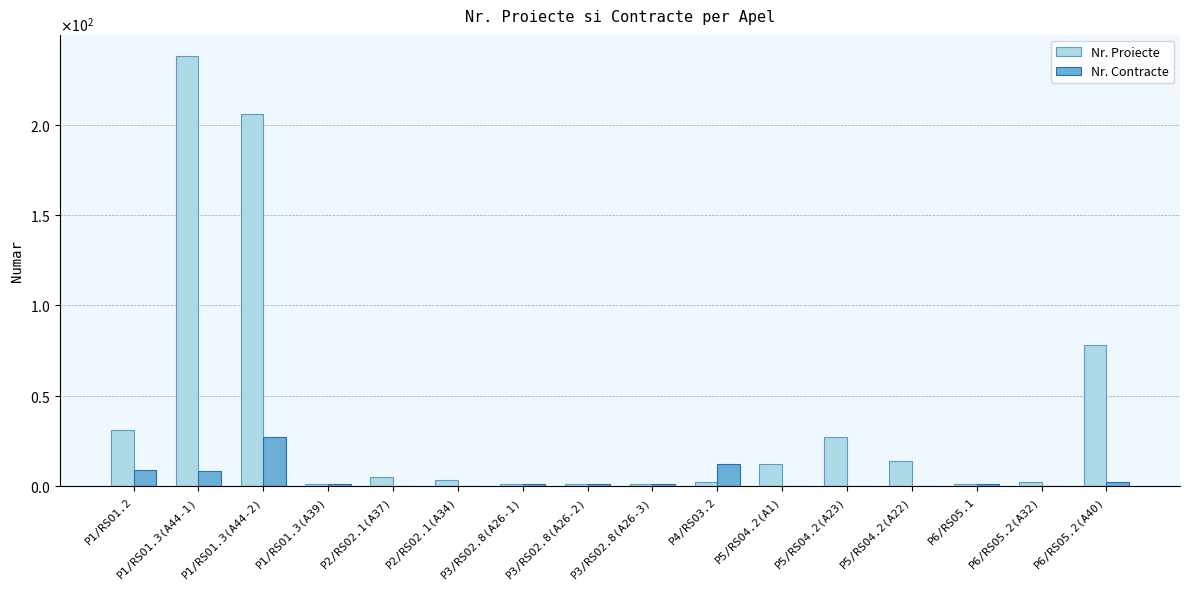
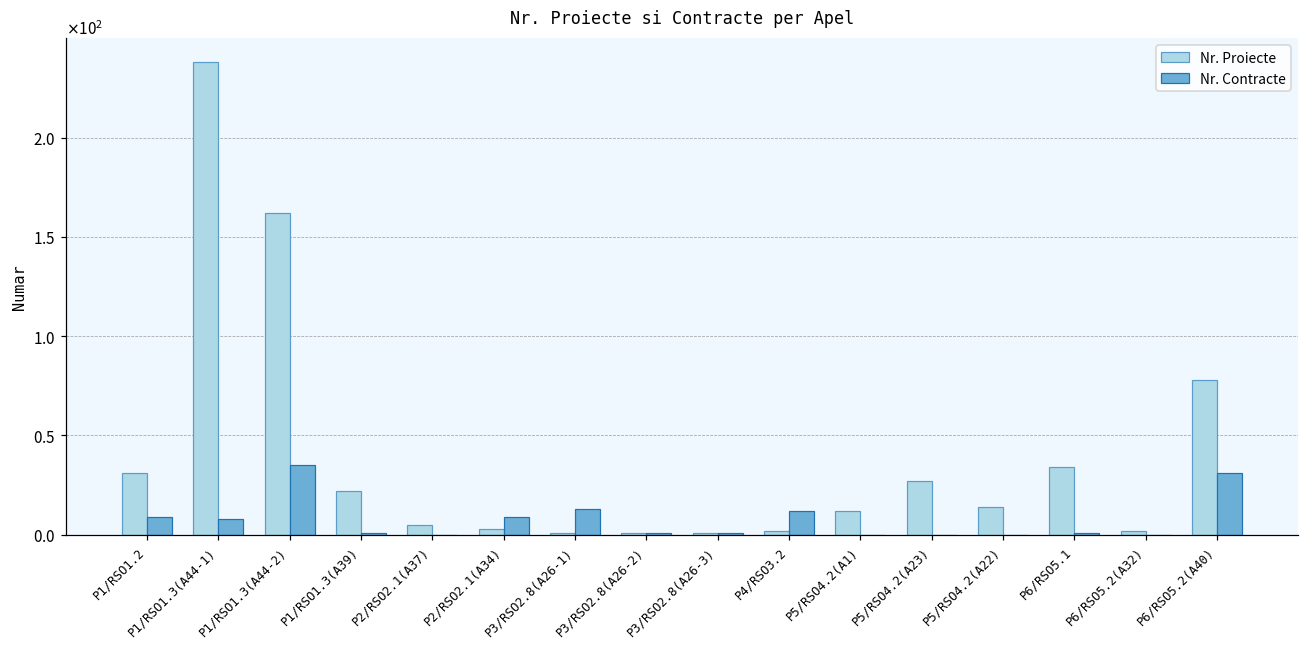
Nr. Proiecte, P1/RSO1.3(A44-2): 206 -> 162
Nr. Contracte, P1/RSO1.3(A44-2): 27 -> 35
Nr. Proiecte, P1/RSO1.3(A39): 1 -> 22
Nr. Contracte, P2/RSO2.1(A34): 0 -> 9
Nr. Contracte, P3/RSO2.8(A26-1): 1 -> 13
Nr. Proiecte, P6/RSO5.1: 1 -> 34
Nr. Contracte, P6/RSO5.2(A40): 2 -> 31
